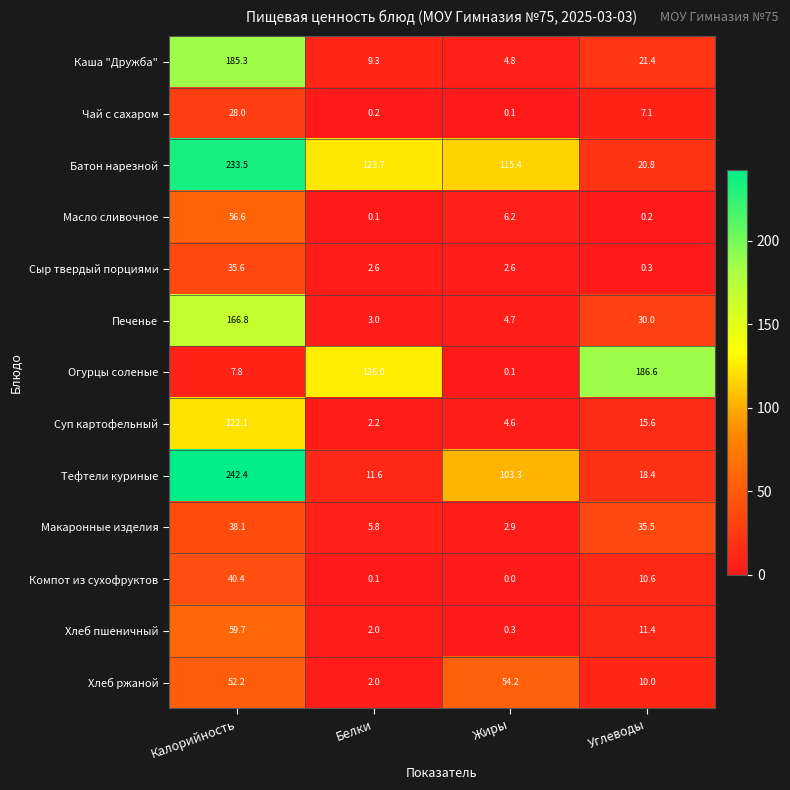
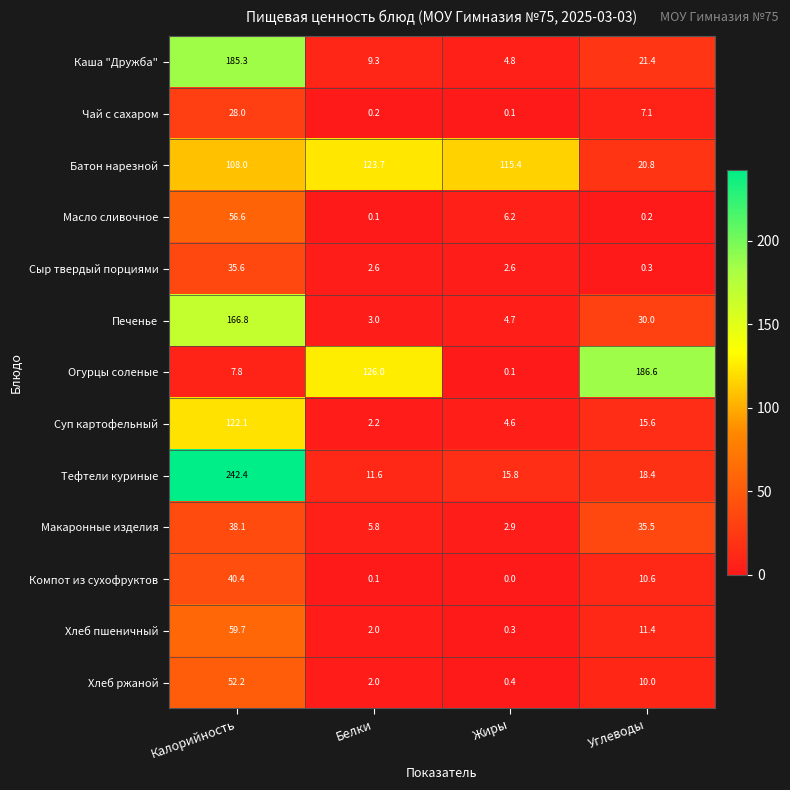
Батон нарезной, Калорийность: 233.5 -> 108.0
Тефтели куриные, Жиры: 103.3 -> 15.8
Хлеб ржаной, Жиры: 54.2 -> 0.4
